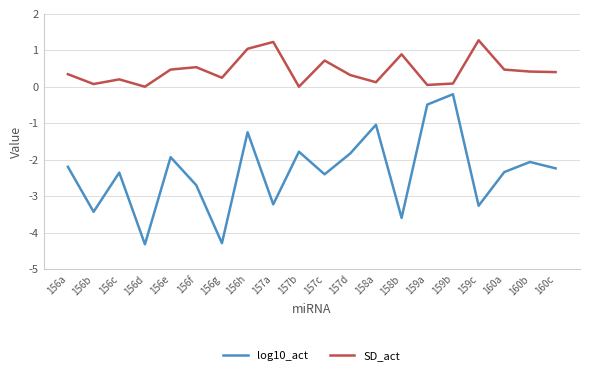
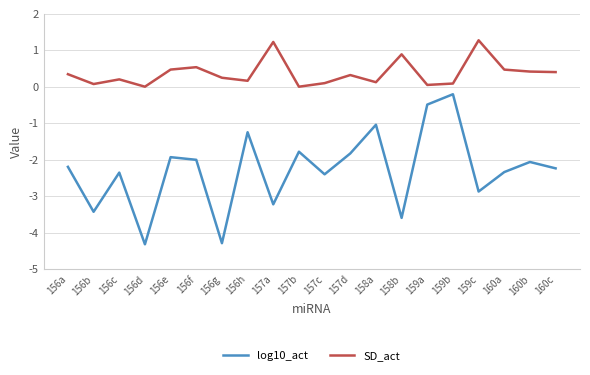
log10_act, 156f: -2.7 -> -2.0
SD_act, 156h: 1.0 -> 0.2
SD_act, 157c: 0.7 -> 0.1
log10_act, 159c: -3.3 -> -2.9
